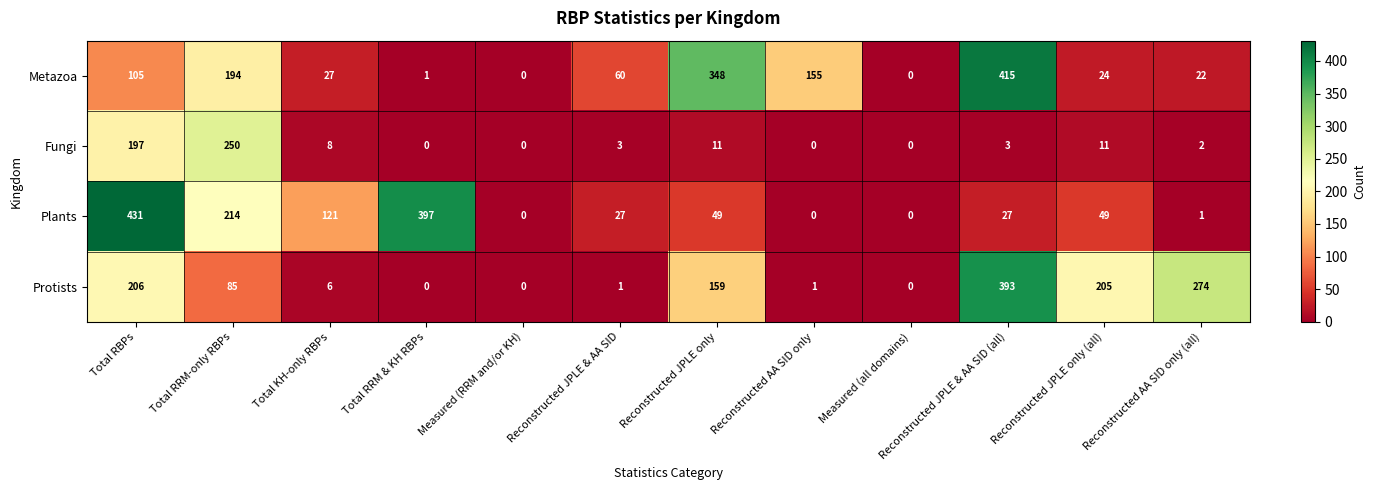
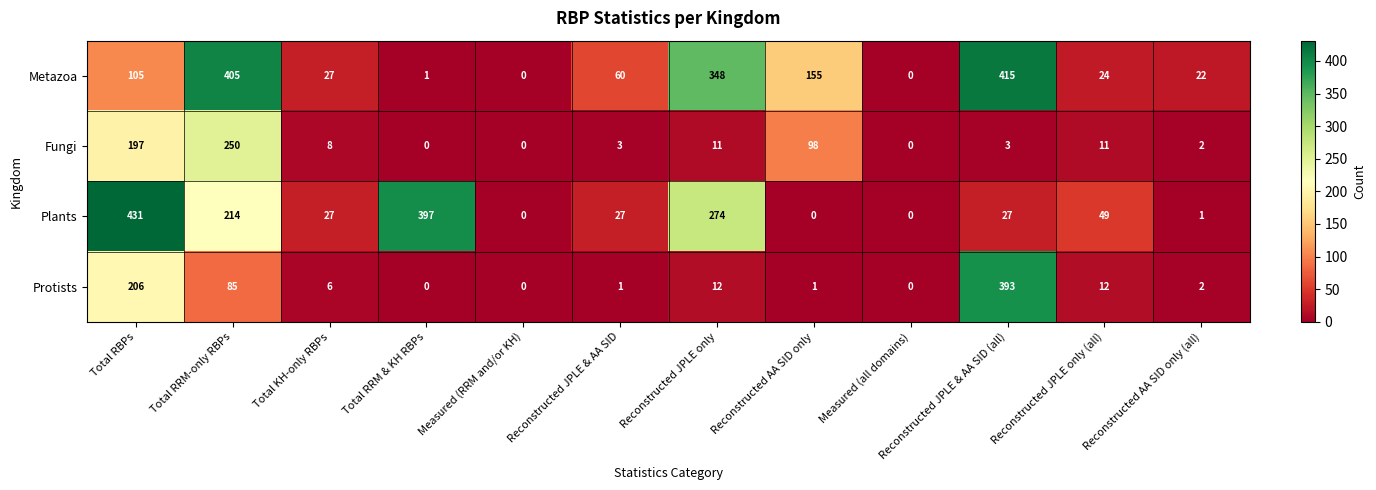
Metazoa, Total RRM-only RBPs: 194 -> 405
Fungi, Reconstructed AA SID only: 0 -> 98
Plants, Total KH-only RBPs: 121 -> 27
Plants, Reconstructed JPLE only: 49 -> 274
Protists, Reconstructed JPLE only: 159 -> 12
Protists, Reconstructed JPLE only (all): 205 -> 12
Protists, Reconstructed AA SID only (all): 274 -> 2
